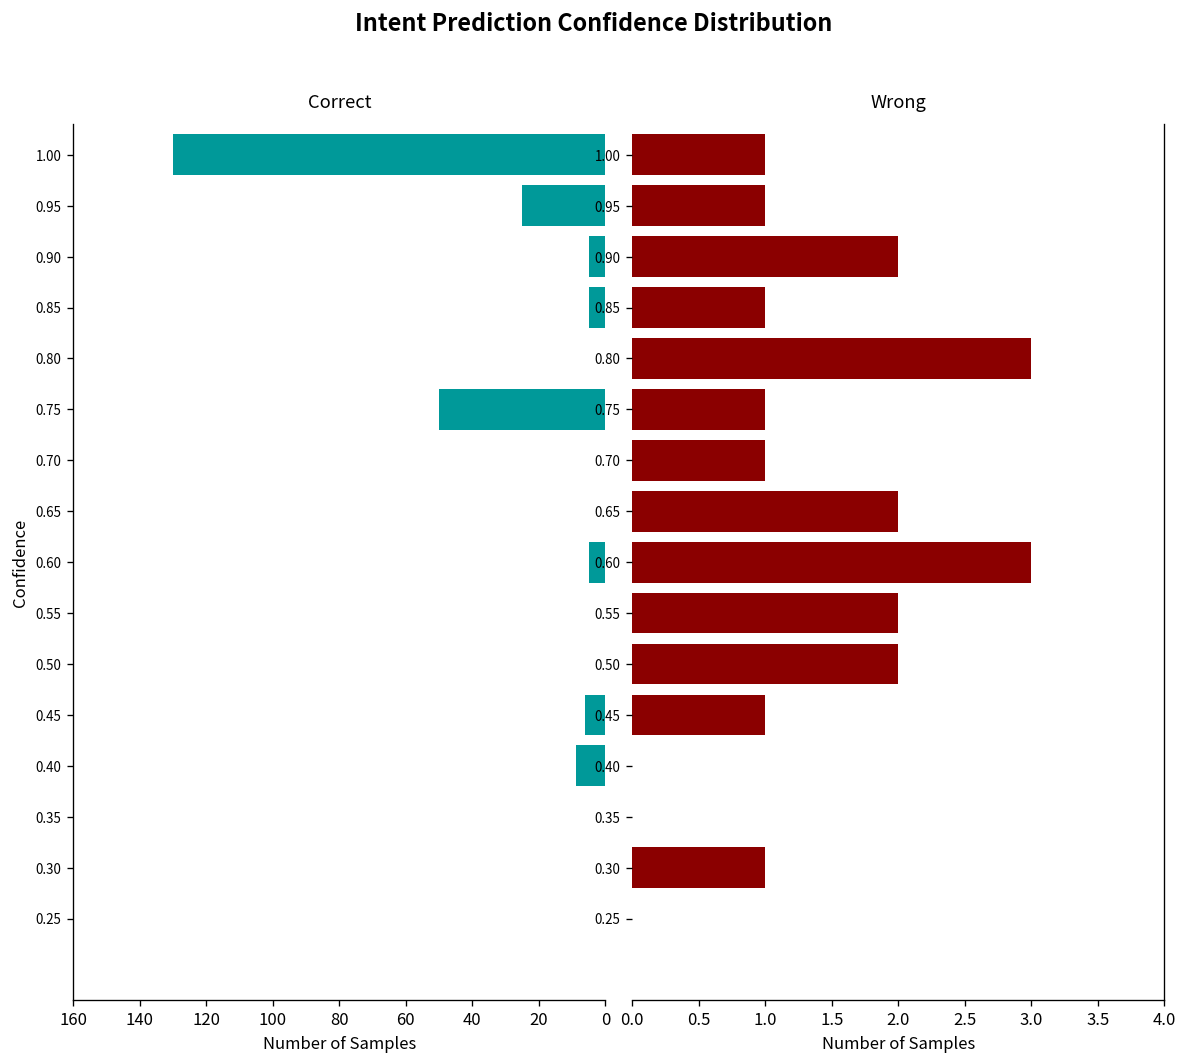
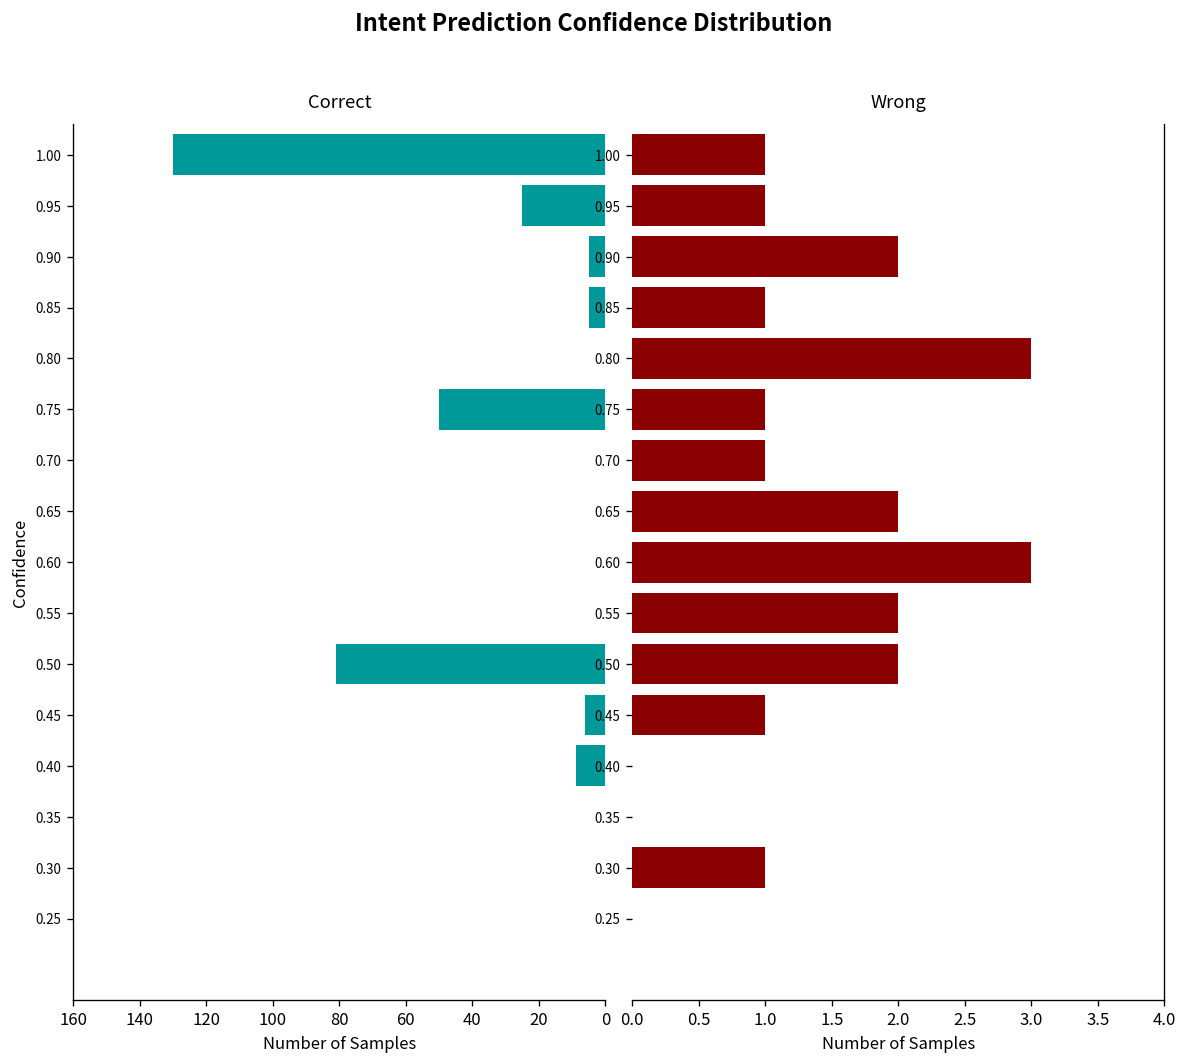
Correct, 0.60: 5 -> 0
Correct, 0.50: 0 -> 81
